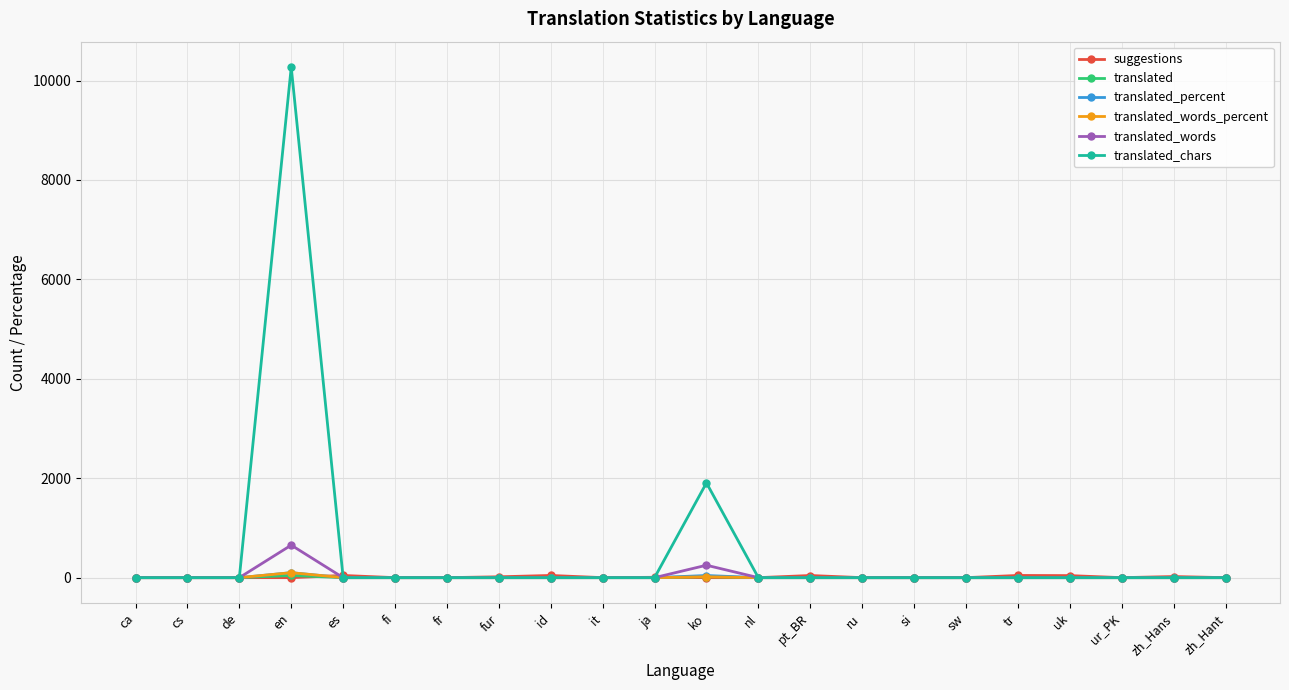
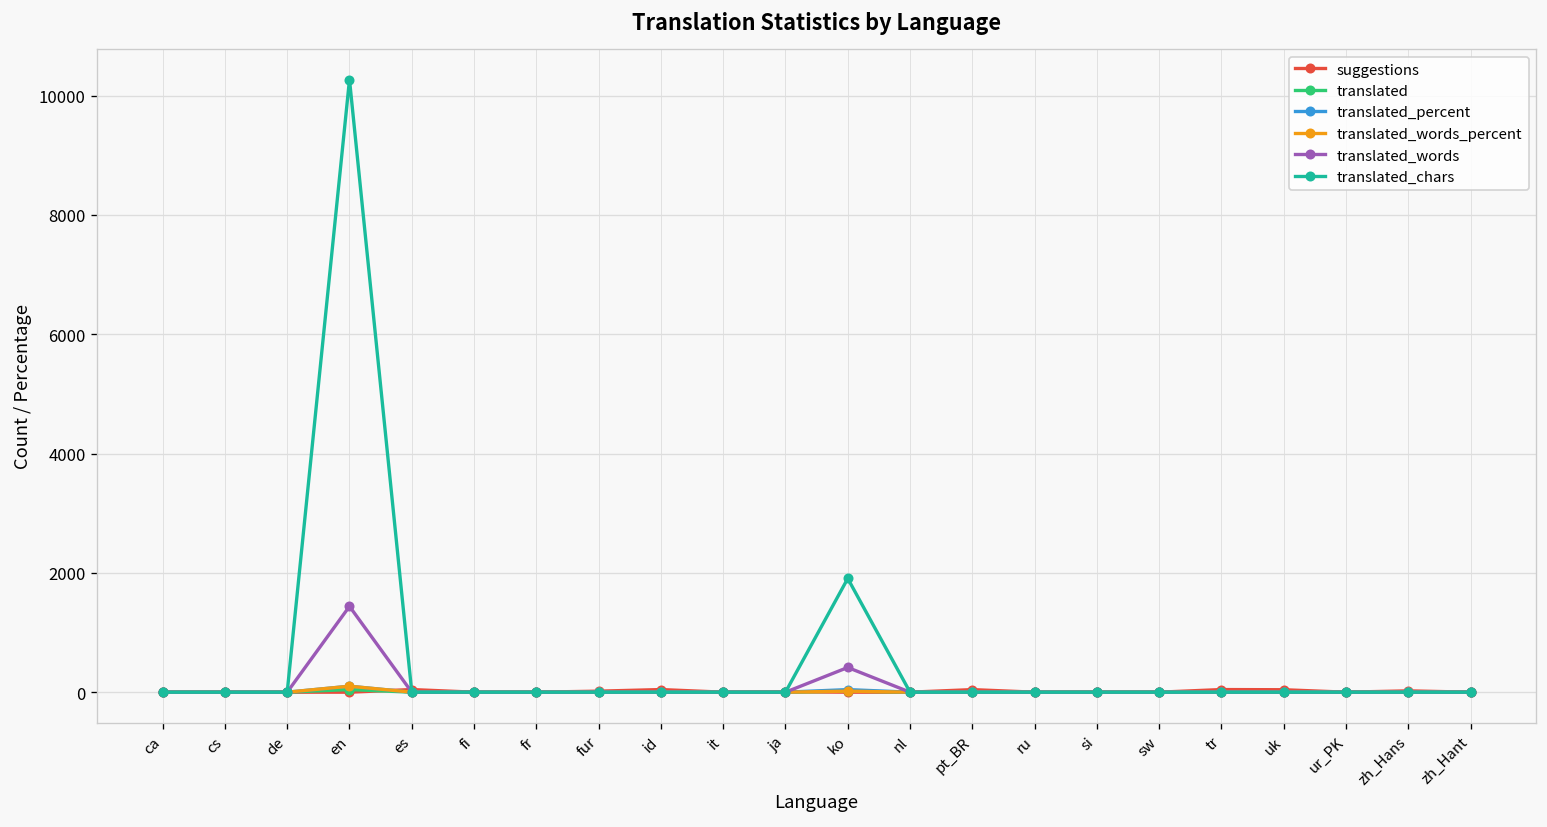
translated_words, en: 700 -> 1400
translated_words, ko: 300 -> 400
